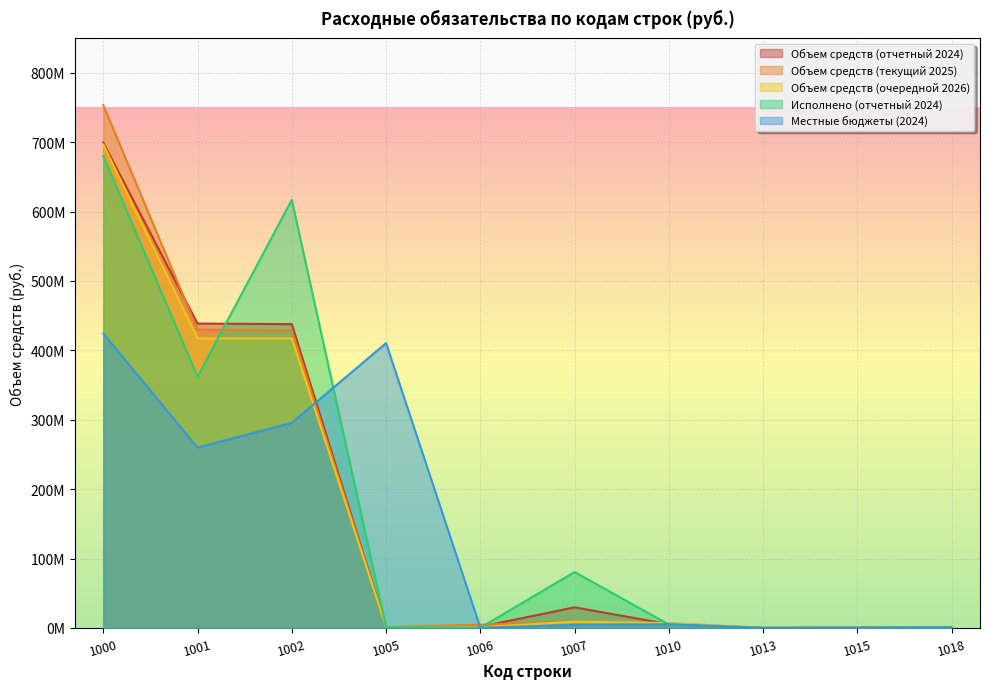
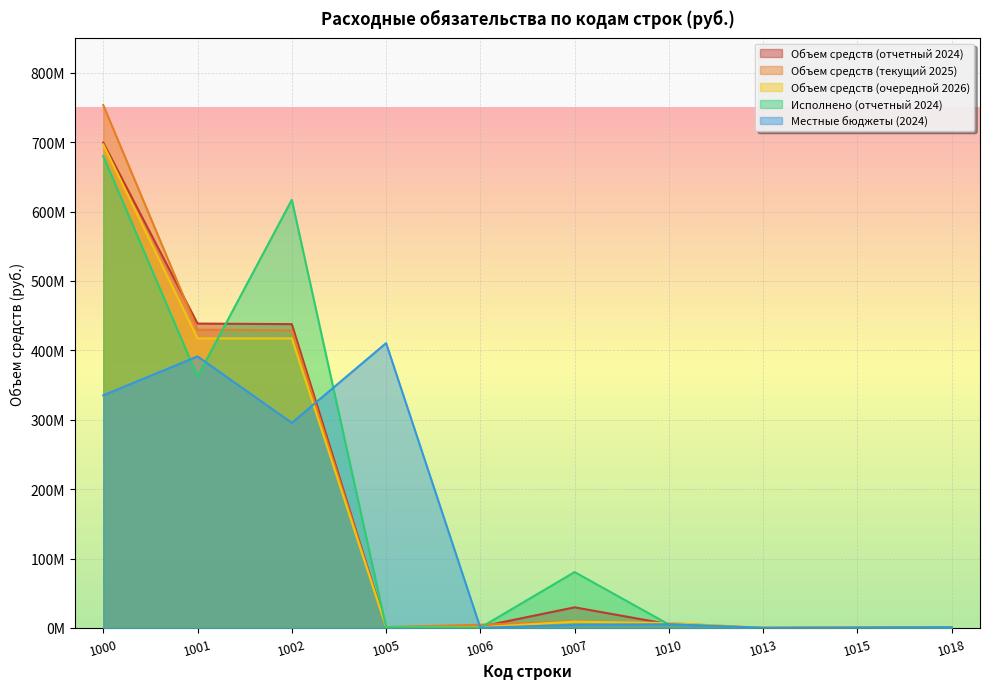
Местные бюджеты (2024), 1000: 420000000 -> 340000000
Местные бюджеты (2024), 1001: 260000000 -> 390000000
